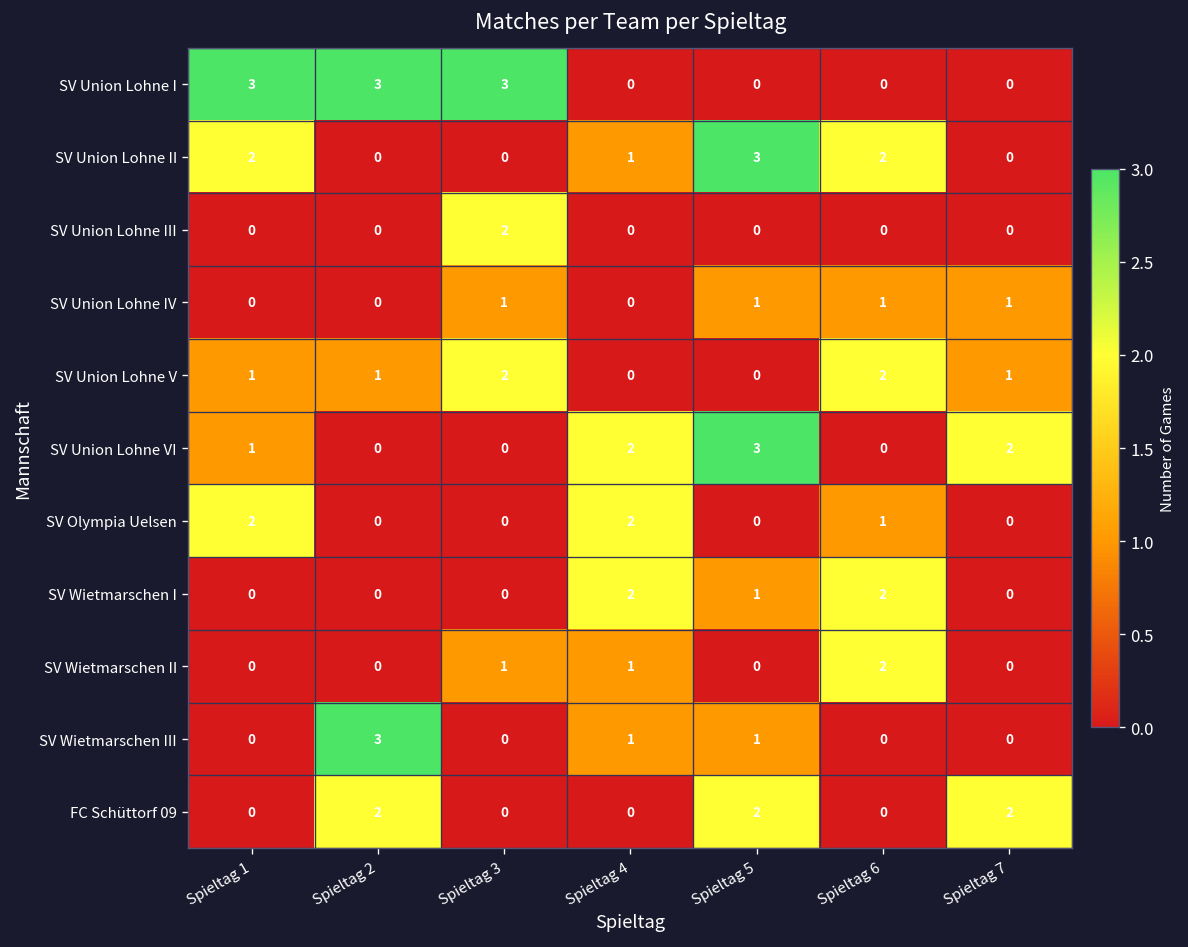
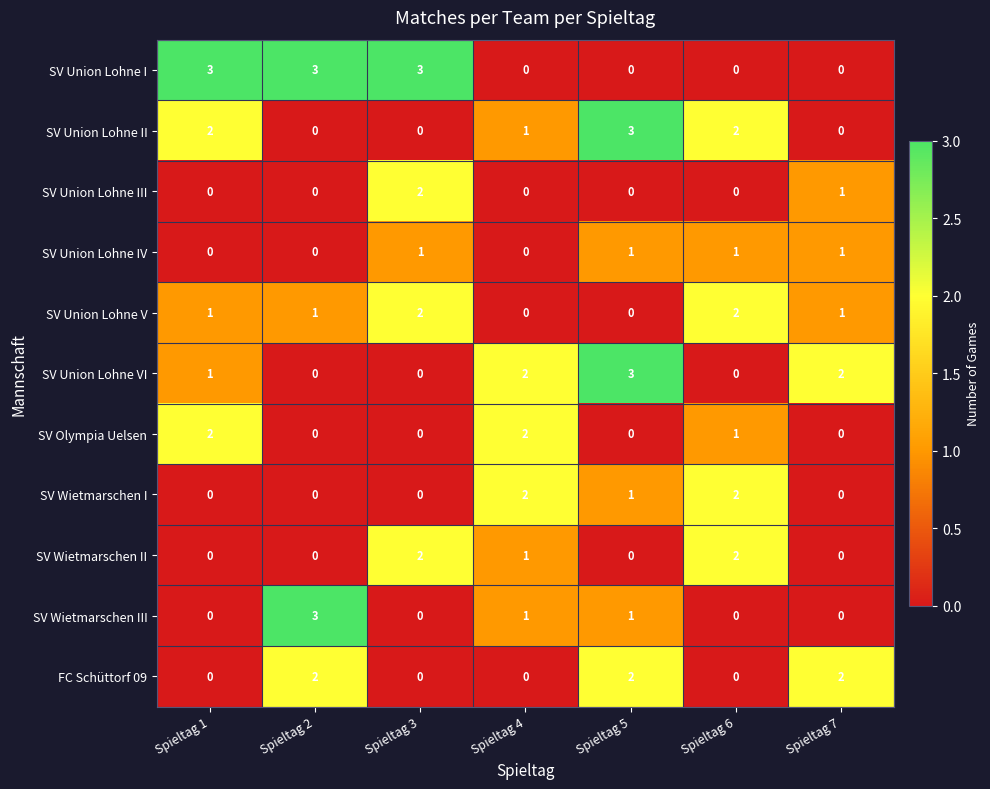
SV Union Lohne III, Spieltag 7: 0 -> 1
SV Wietmarschen II, Spieltag 3: 1 -> 2
